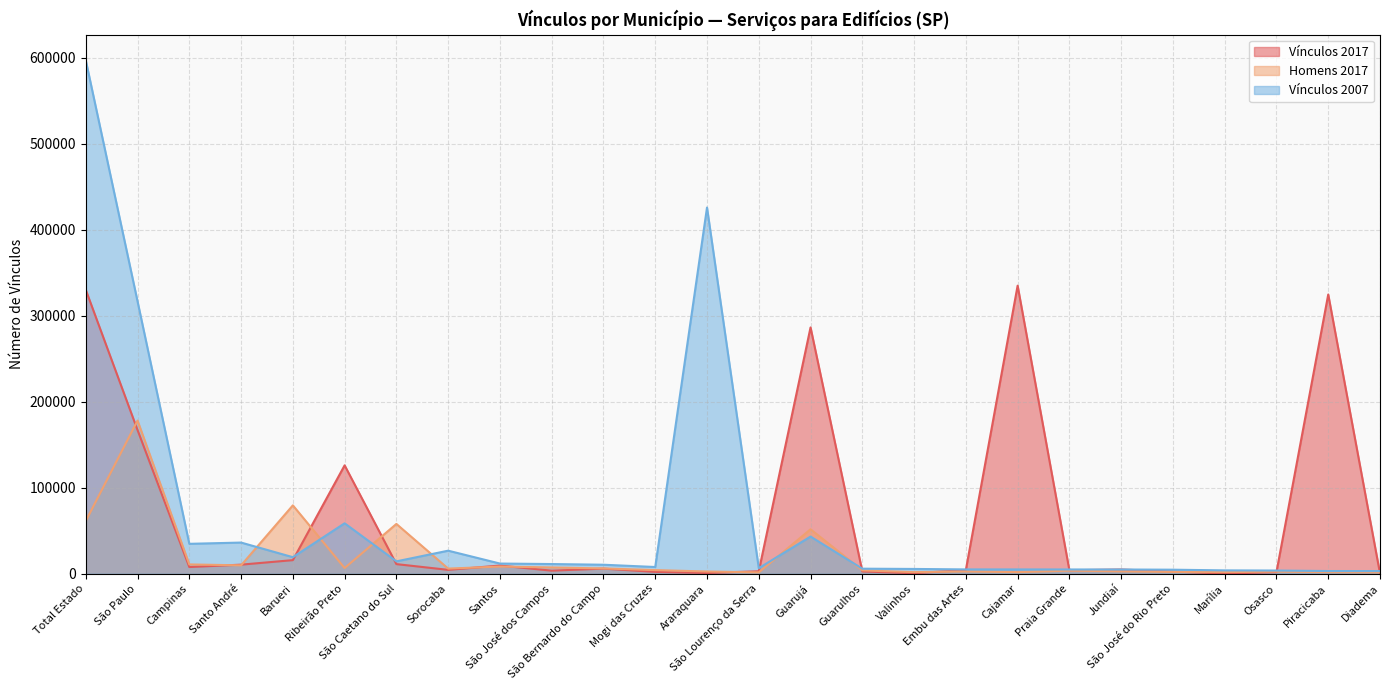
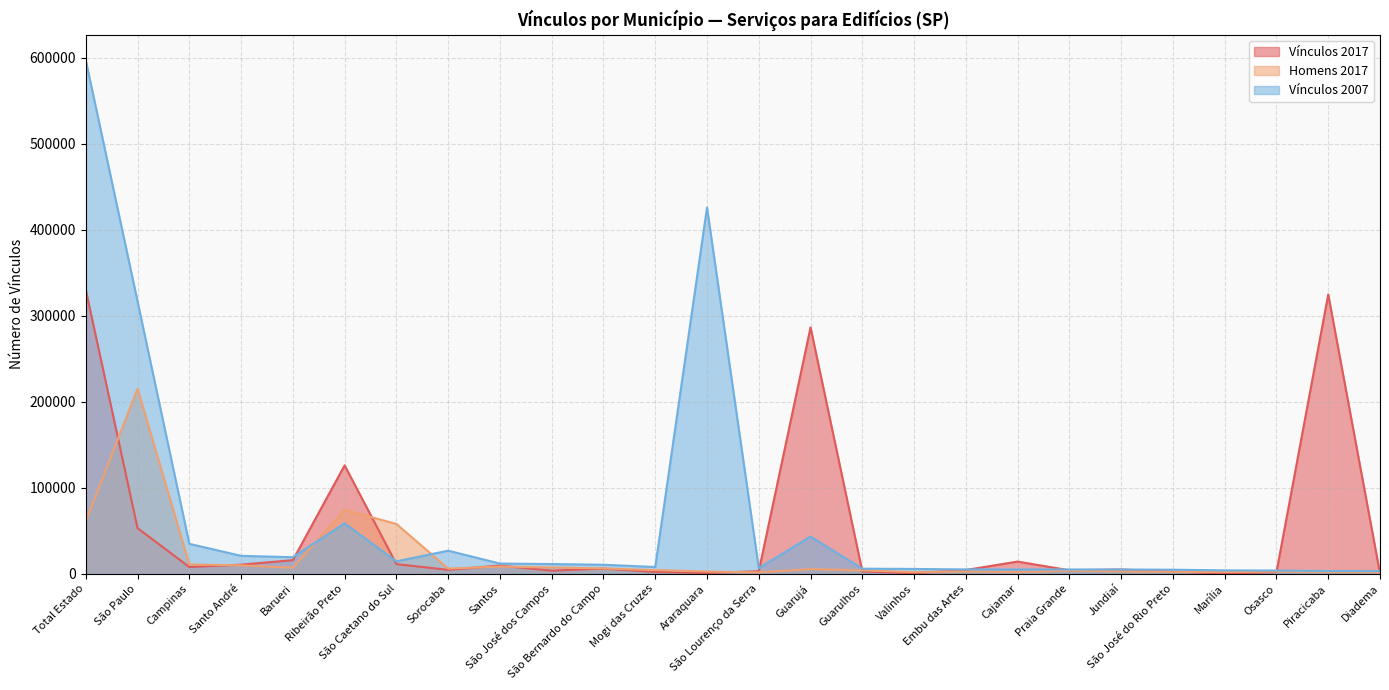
Vínculos 2017, São Paulo: 170000 -> 50000
Homens 2017, São Paulo: 180000 -> 220000
Vínculos 2007, Santo André: 40000 -> 20000
Homens 2017, Barueri: 80000 -> 10000
Homens 2017, Ribeirão Preto: 10000 -> 70000
Homens 2017, Guarujá: 50000 -> 10000
Vínculos 2017, Cajamar: 340000 -> 10000
